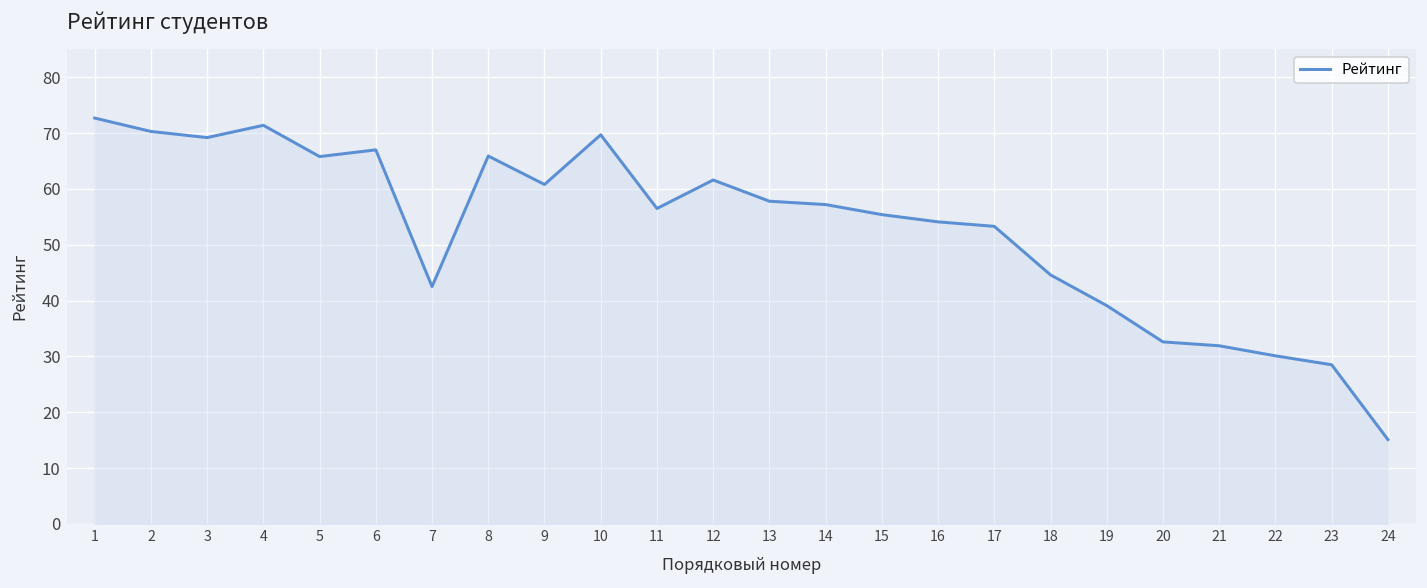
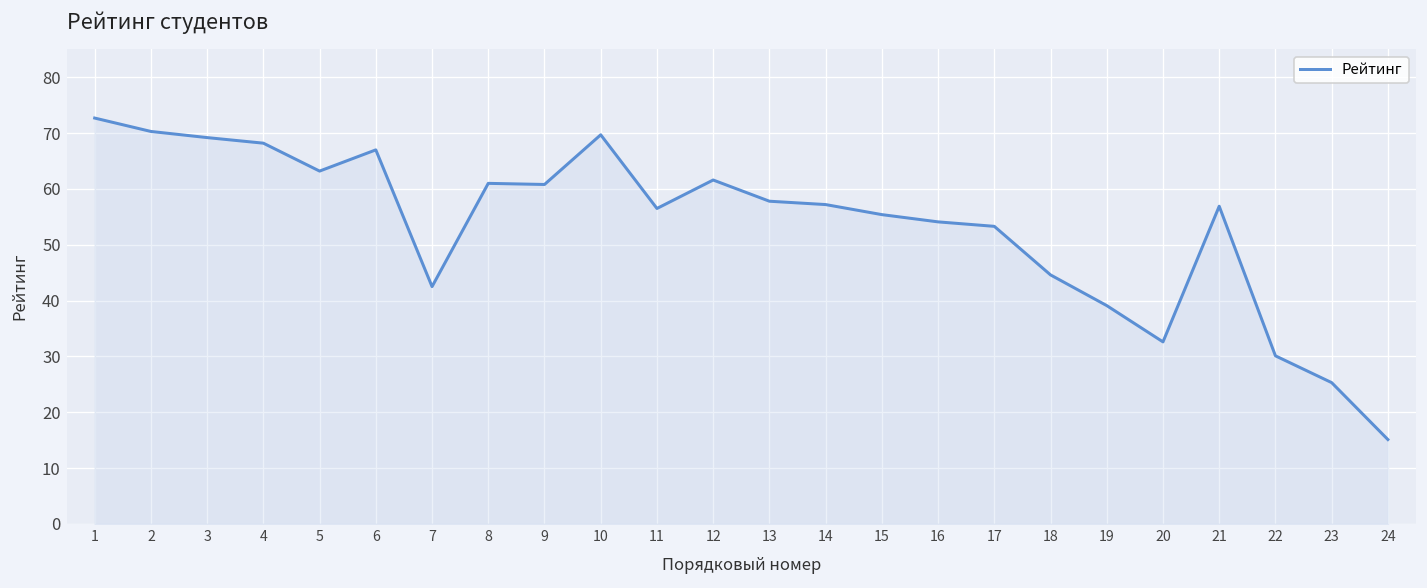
4: 71 -> 68
5: 66 -> 63
8: 66 -> 61
21: 32 -> 57
23: 29 -> 25
